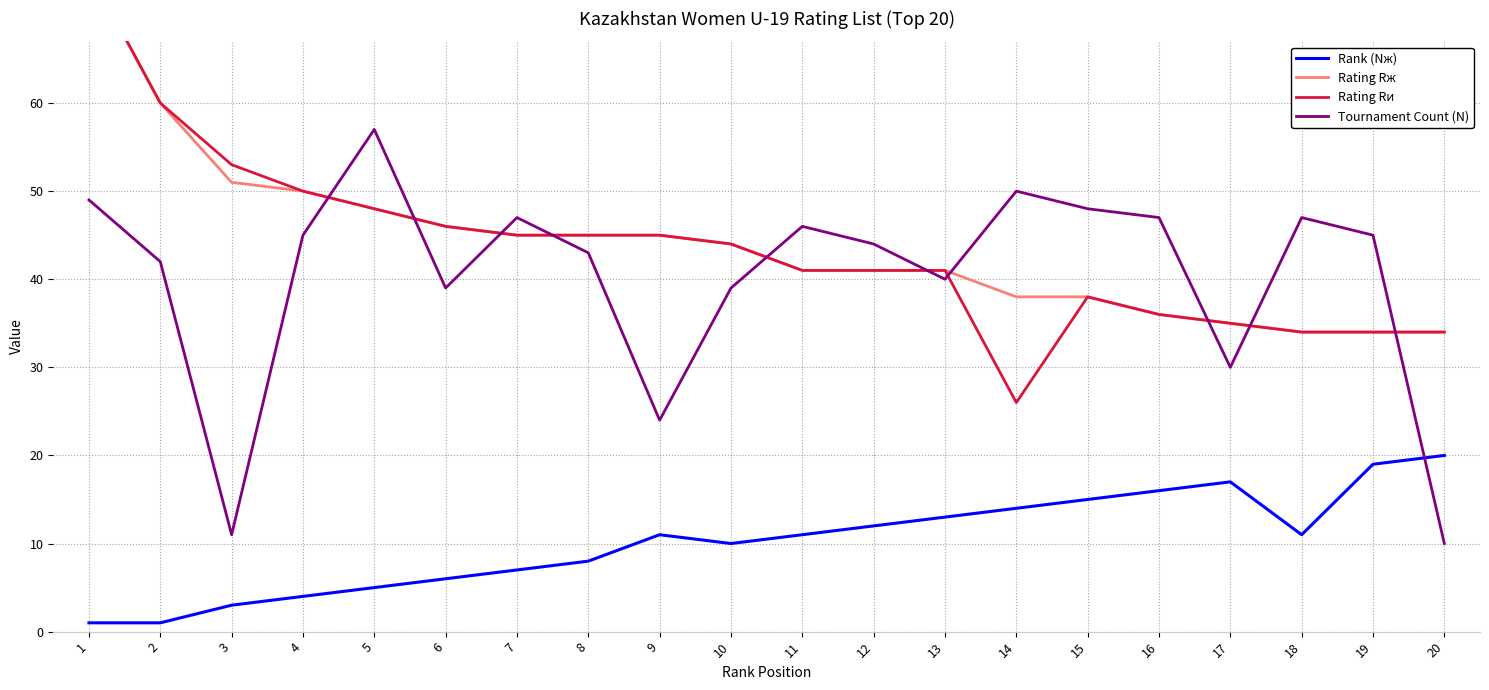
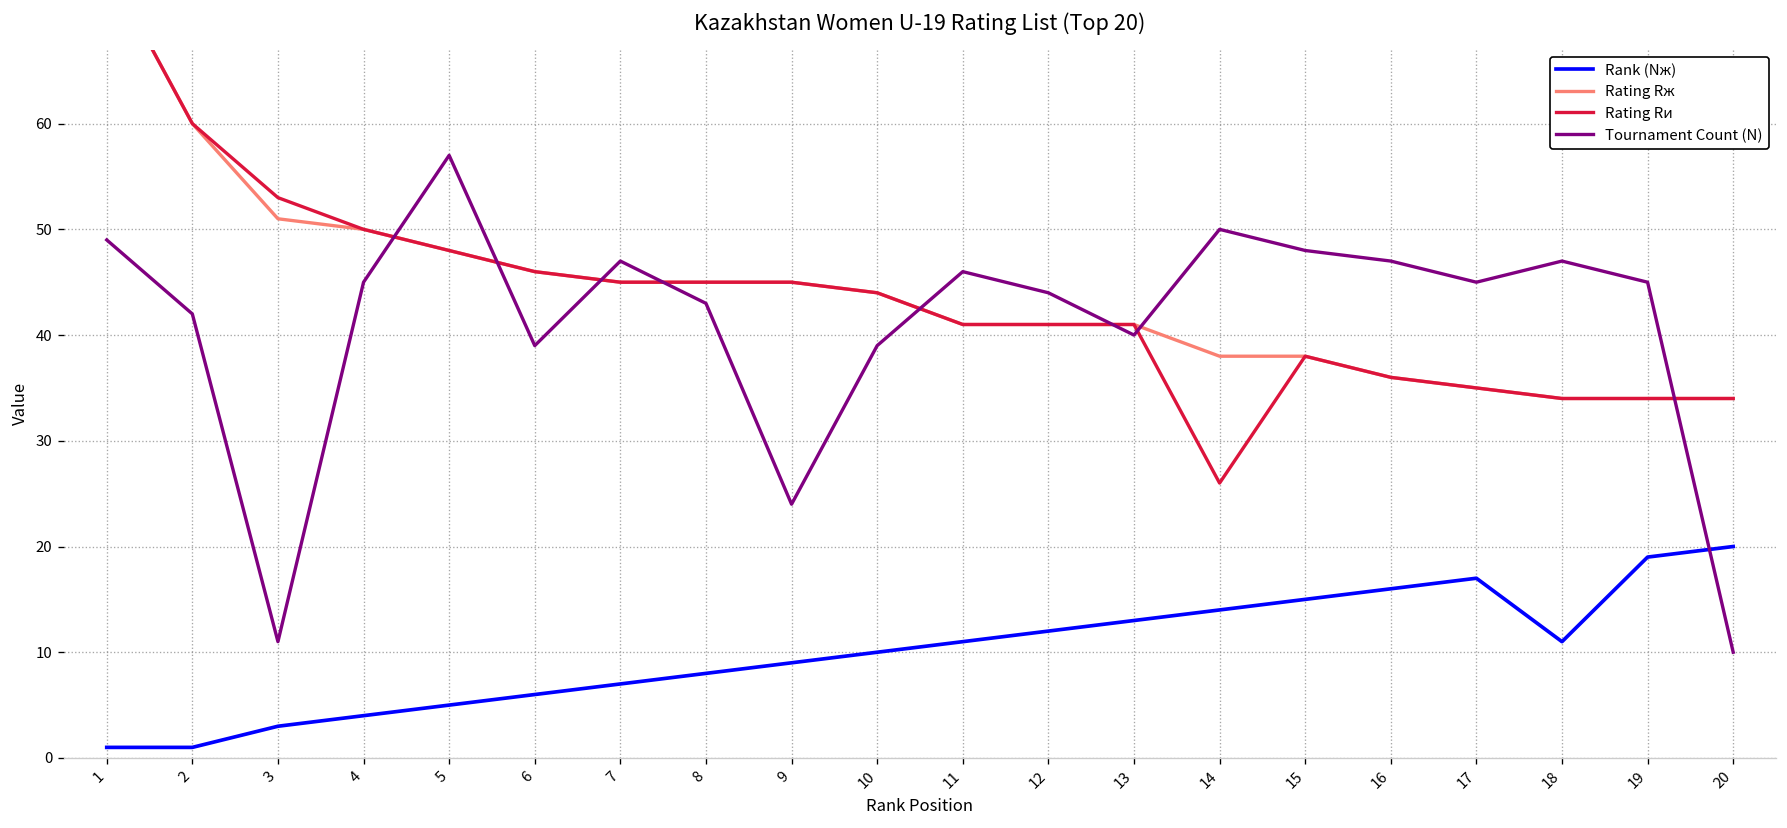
Rank (Nж), 9: 11 -> 9
Tournament Count (N), 17: 30 -> 45
